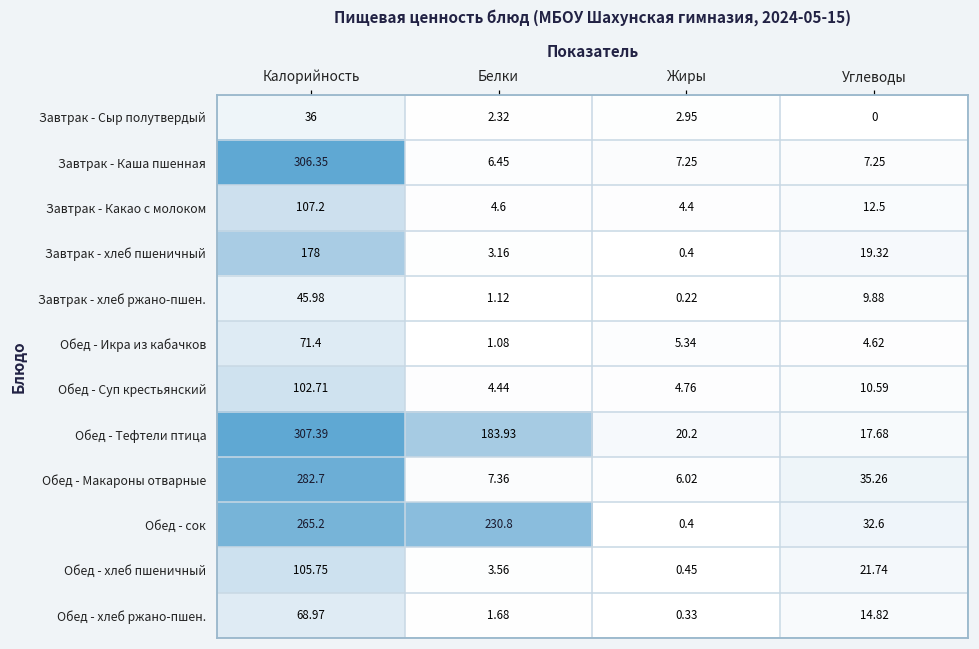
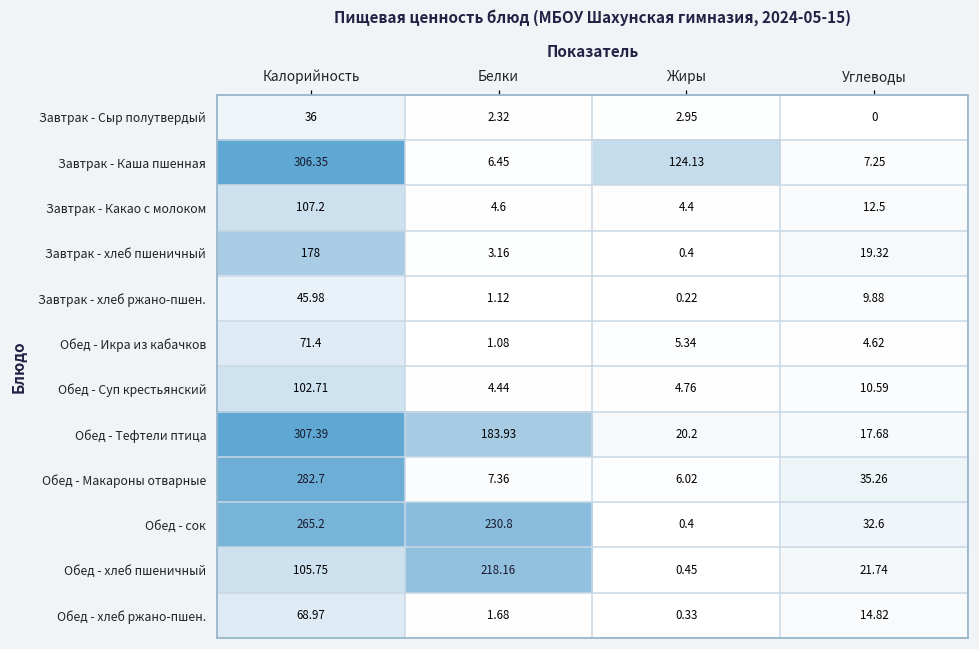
Завтрак - Каша пшенная, Жиры: 7.25 -> 124.13
Обед - хлеб пшеничный, Белки: 3.56 -> 218.16
